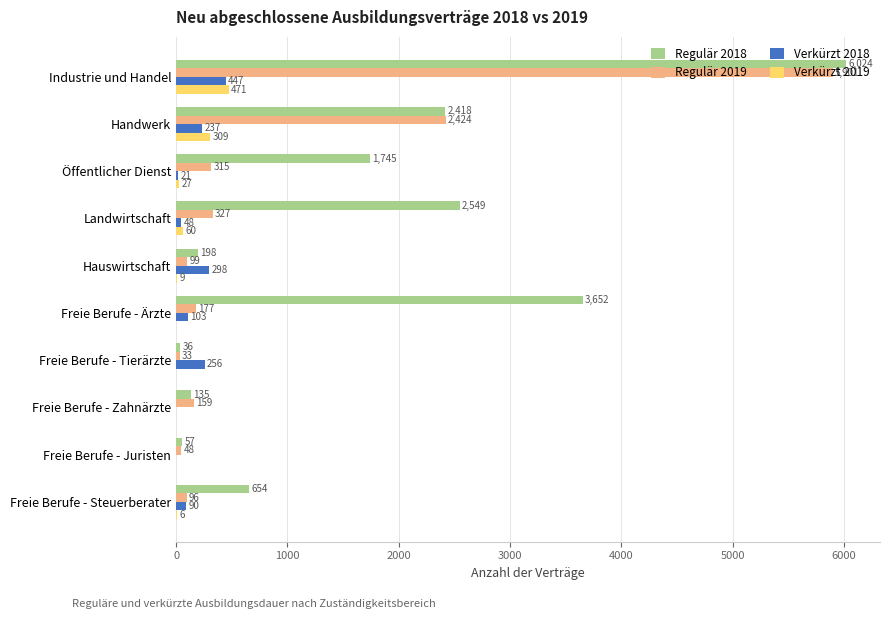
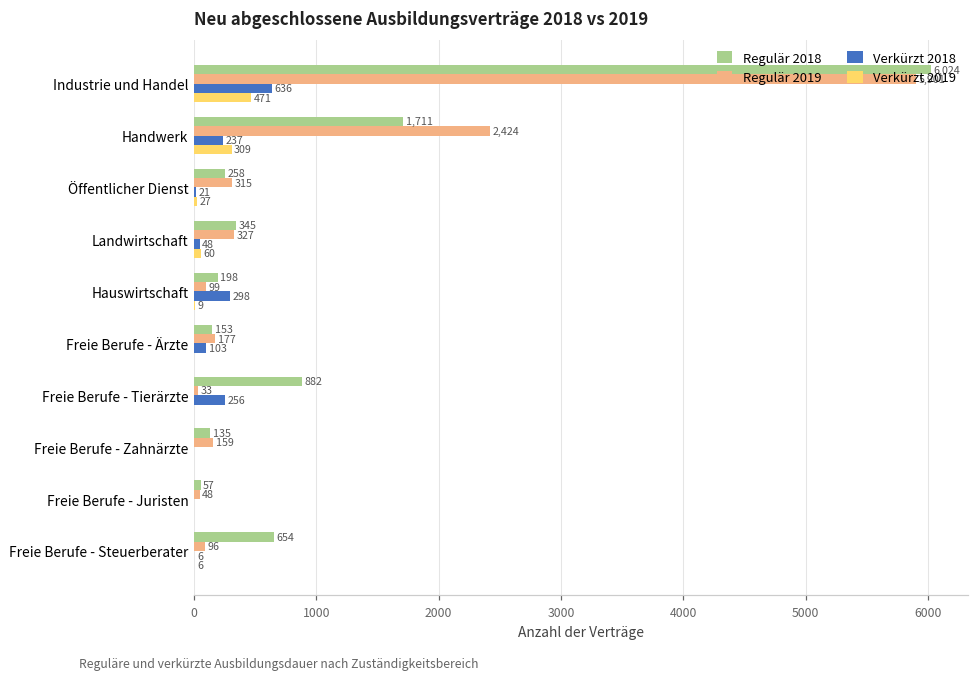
Verkürzt 2018, Industrie und Handel: 447 -> 636
Regulär 2018, Handwerk: 2,418 -> 1,711
Regulär 2018, Öffentlicher Dienst: 1,745 -> 258
Regulär 2018, Landwirtschaft: 2,549 -> 345
Regulär 2018, Freie Berufe - Ärzte: 3,652 -> 153
Regulär 2018, Freie Berufe - Tierärzte: 36 -> 882
Verkürzt 2018, Freie Berufe - Steuerberater: 90 -> 6
